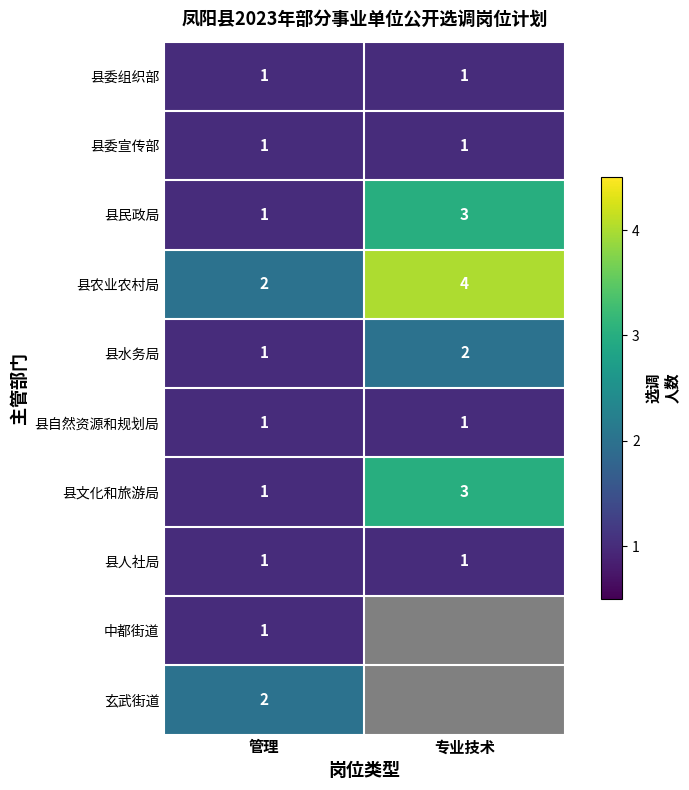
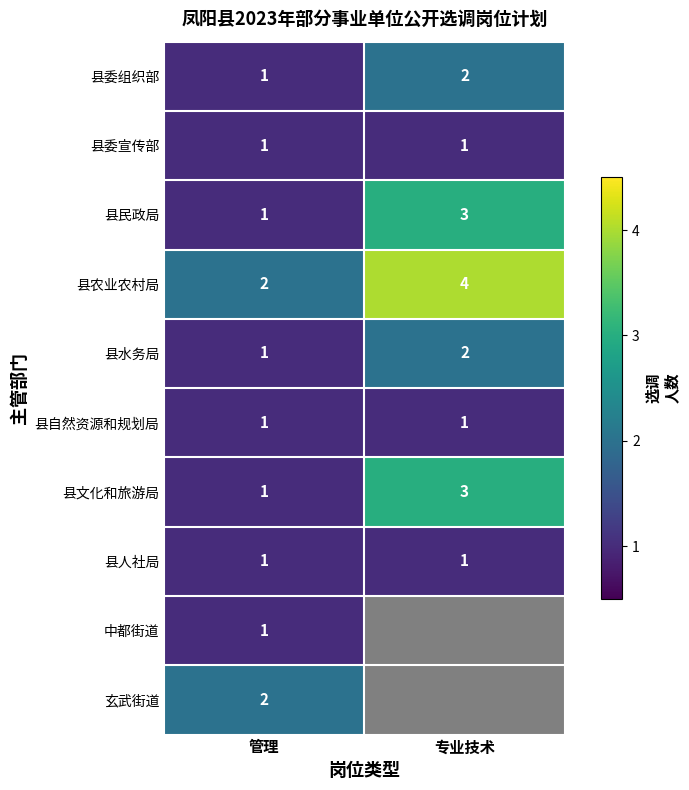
县委组织部, 专业技术: 1 -> 2
